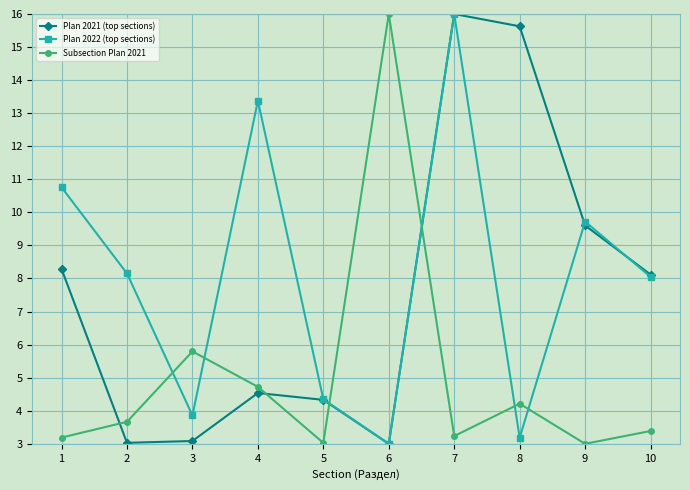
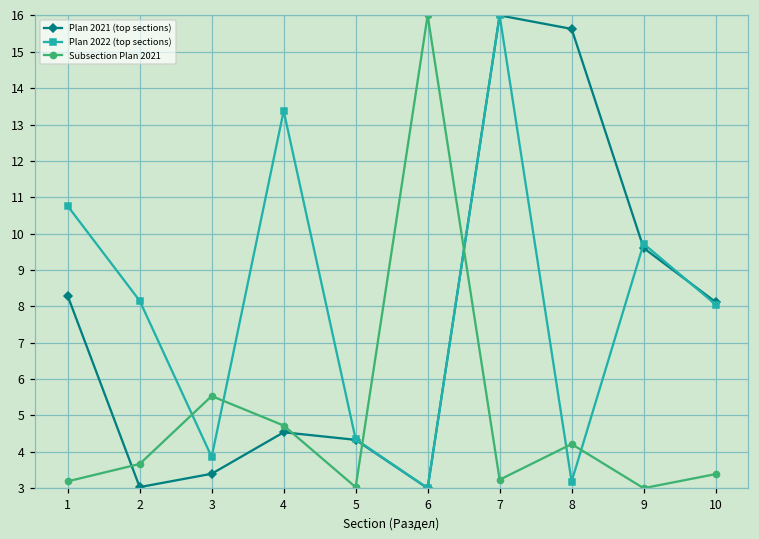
Plan 2021 (top sections), 3: 3.1 -> 3.4
Subsection Plan 2021, 3: 5.8 -> 5.5
